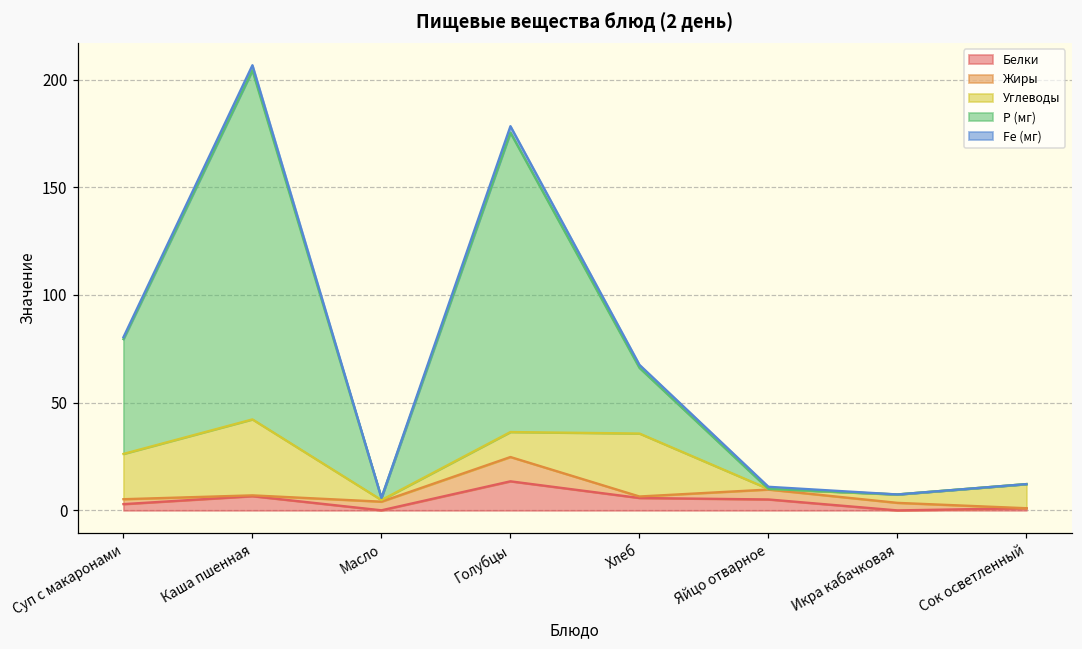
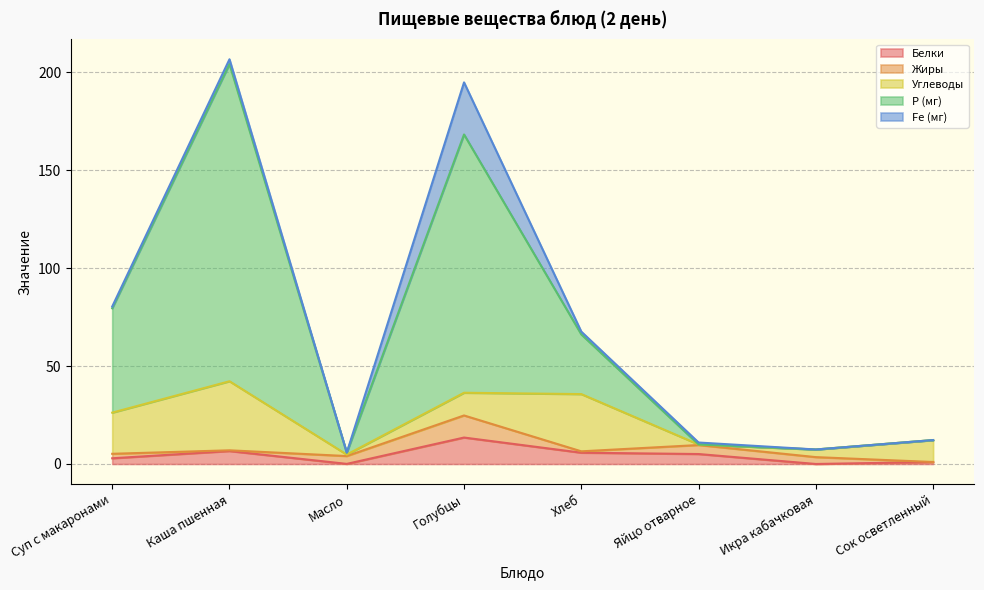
Р (мг), Голубцы: 139 -> 132
Fe (мг), Голубцы: 3 -> 27
